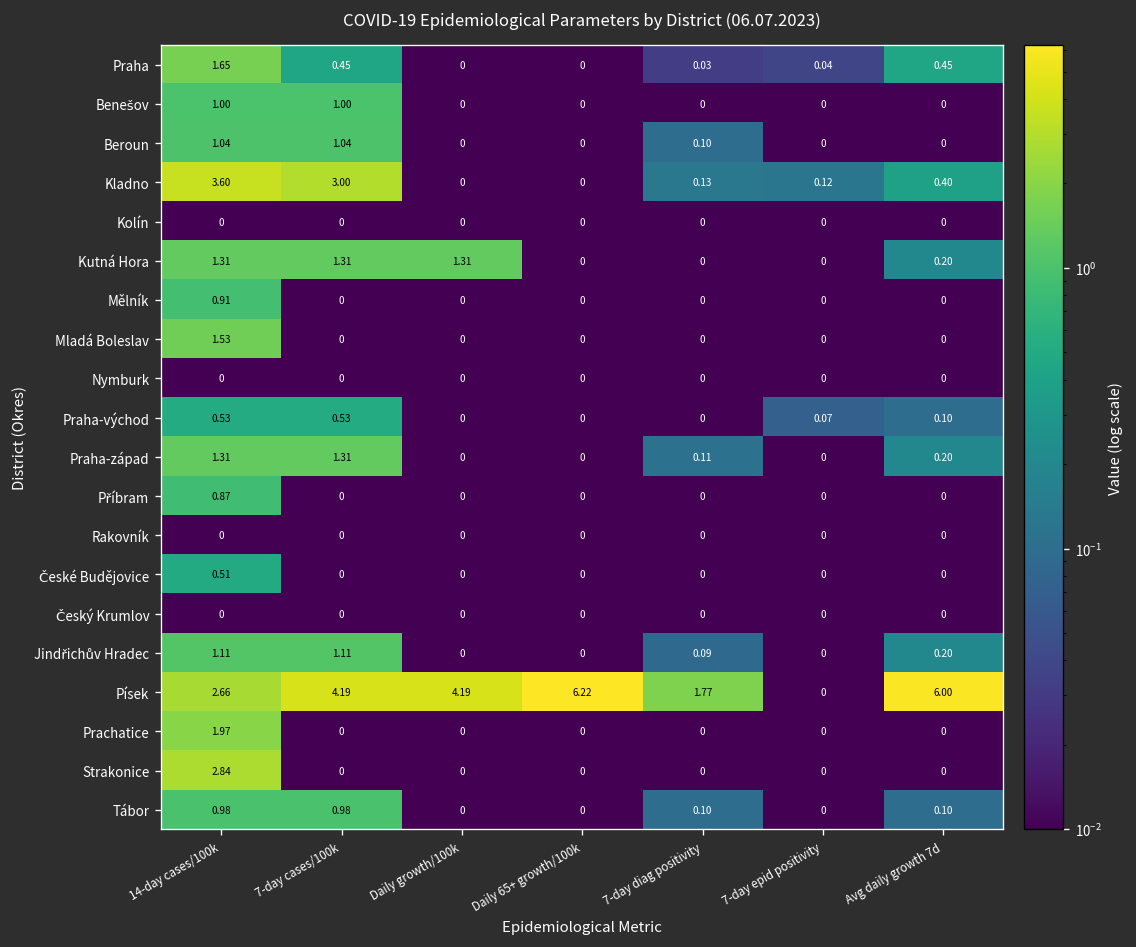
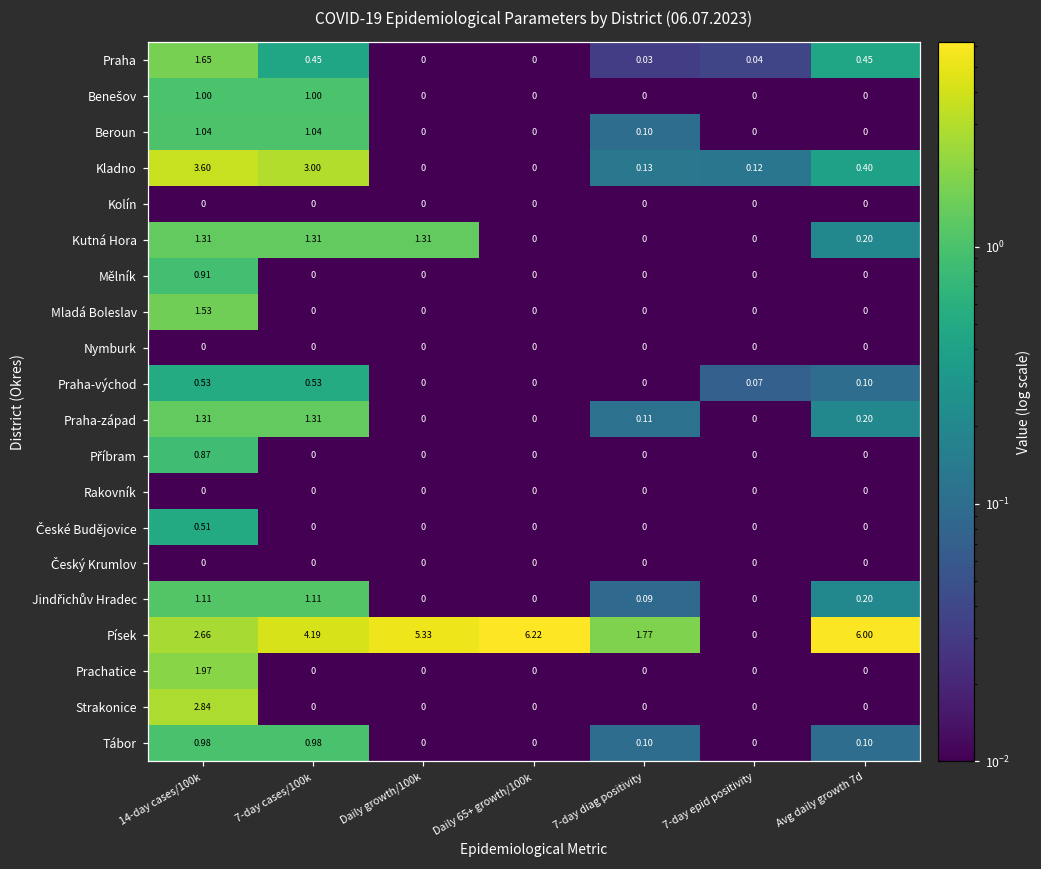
Písek, Daily growth/100k: 4.19 -> 5.33
